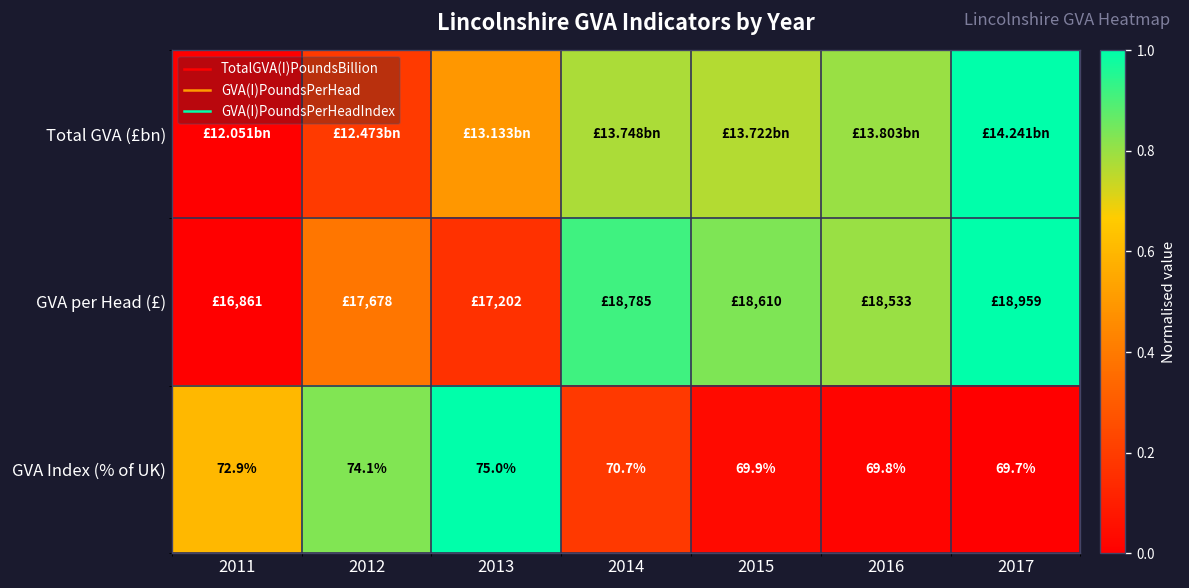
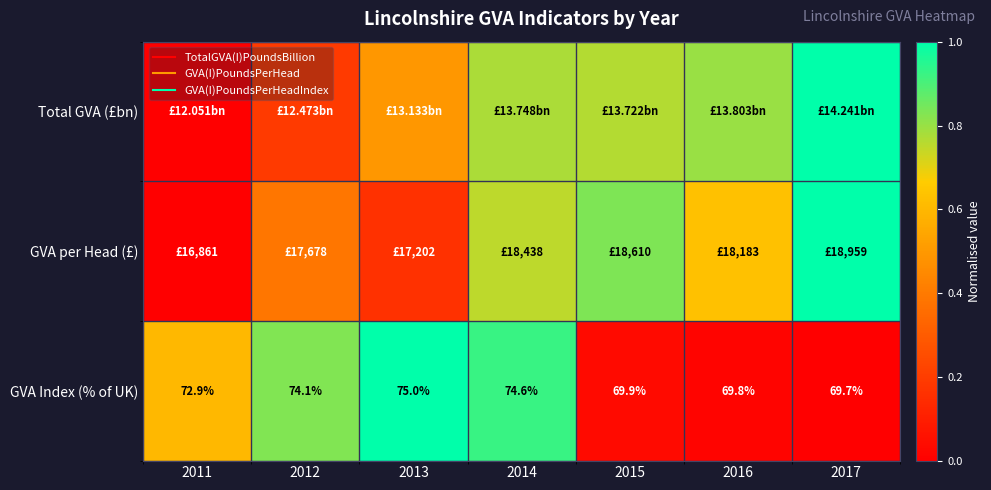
GVA per Head (£), 2014: £18,785 -> £18,438
GVA per Head (£), 2016: £18,533 -> £18,183
GVA Index (% of UK), 2014: 70.7% -> 74.6%
